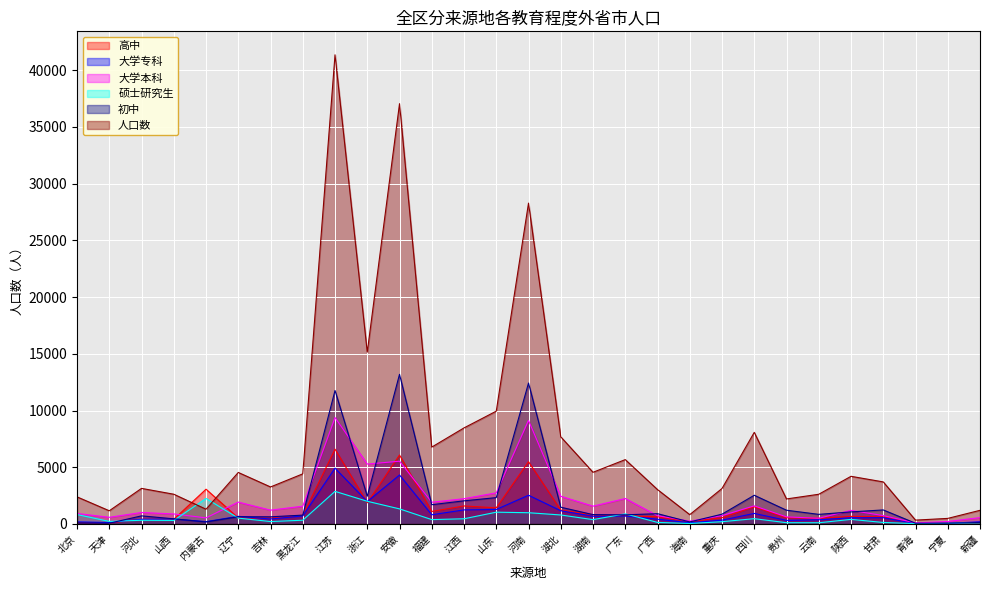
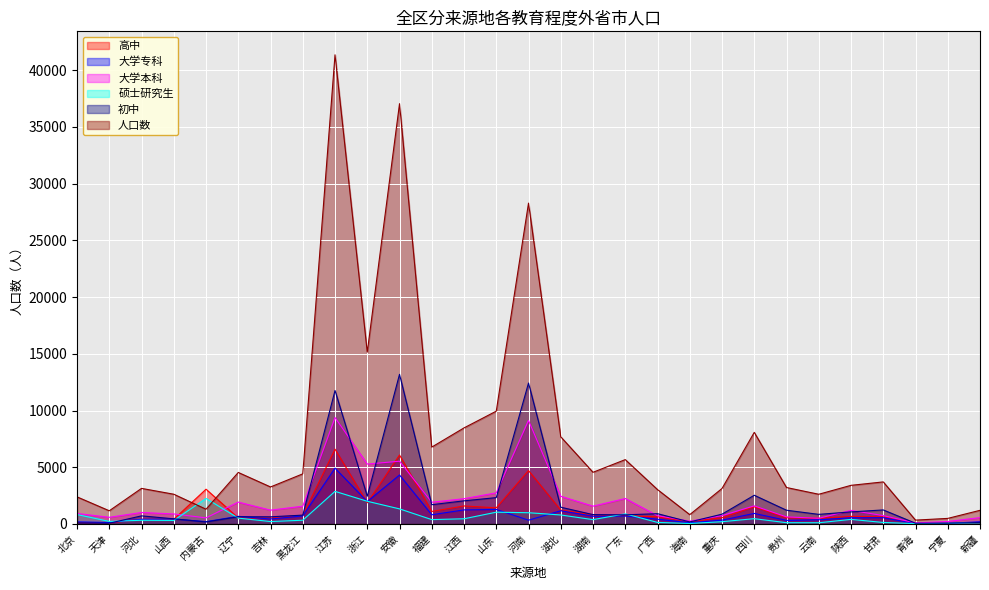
高中, 河南: 5500 -> 4700
大学专科, 河南: 2500 -> 300
人口数, 贵州: 2200 -> 3200
人口数, 陕西: 4200 -> 3400
